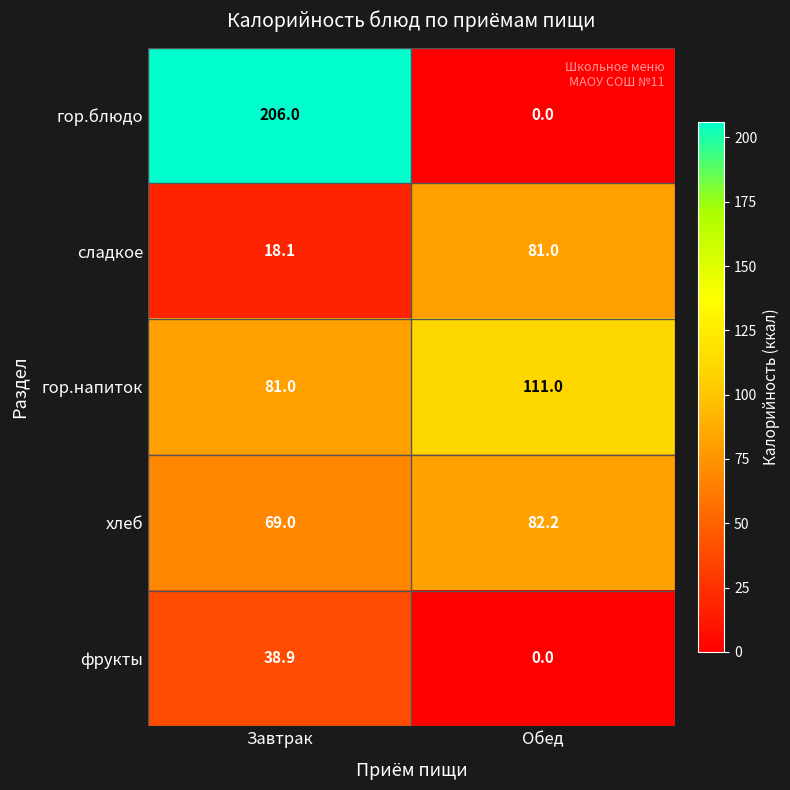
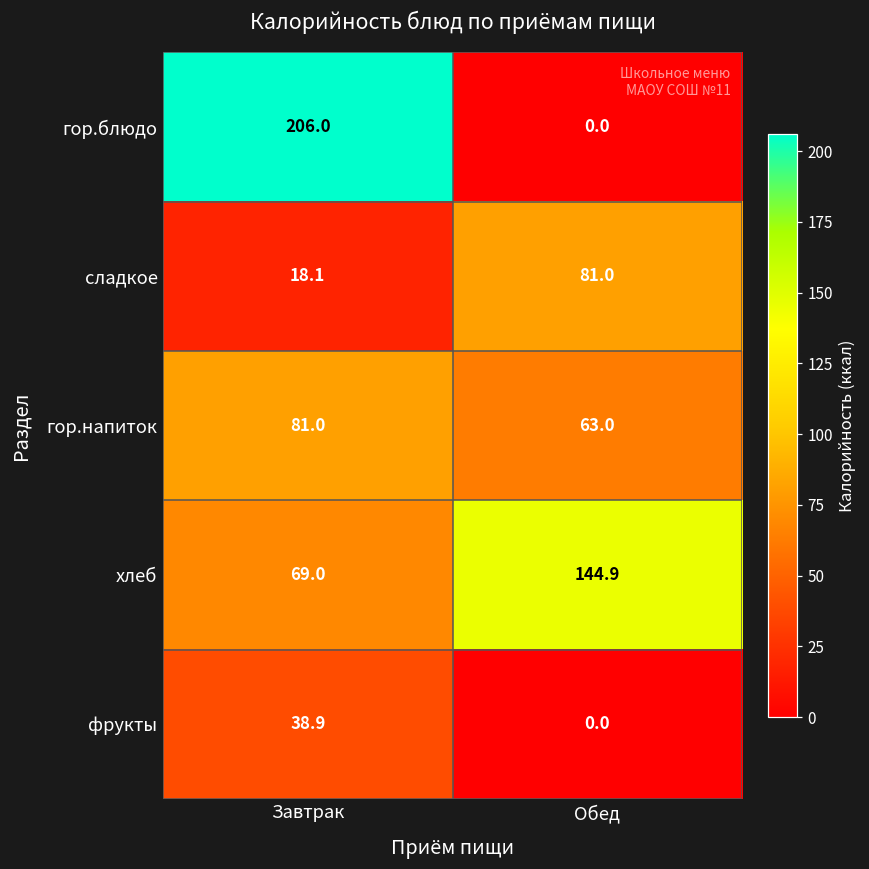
гор.напиток, Обед: 111.0 -> 63.0
хлеб, Обед: 82.2 -> 144.9
